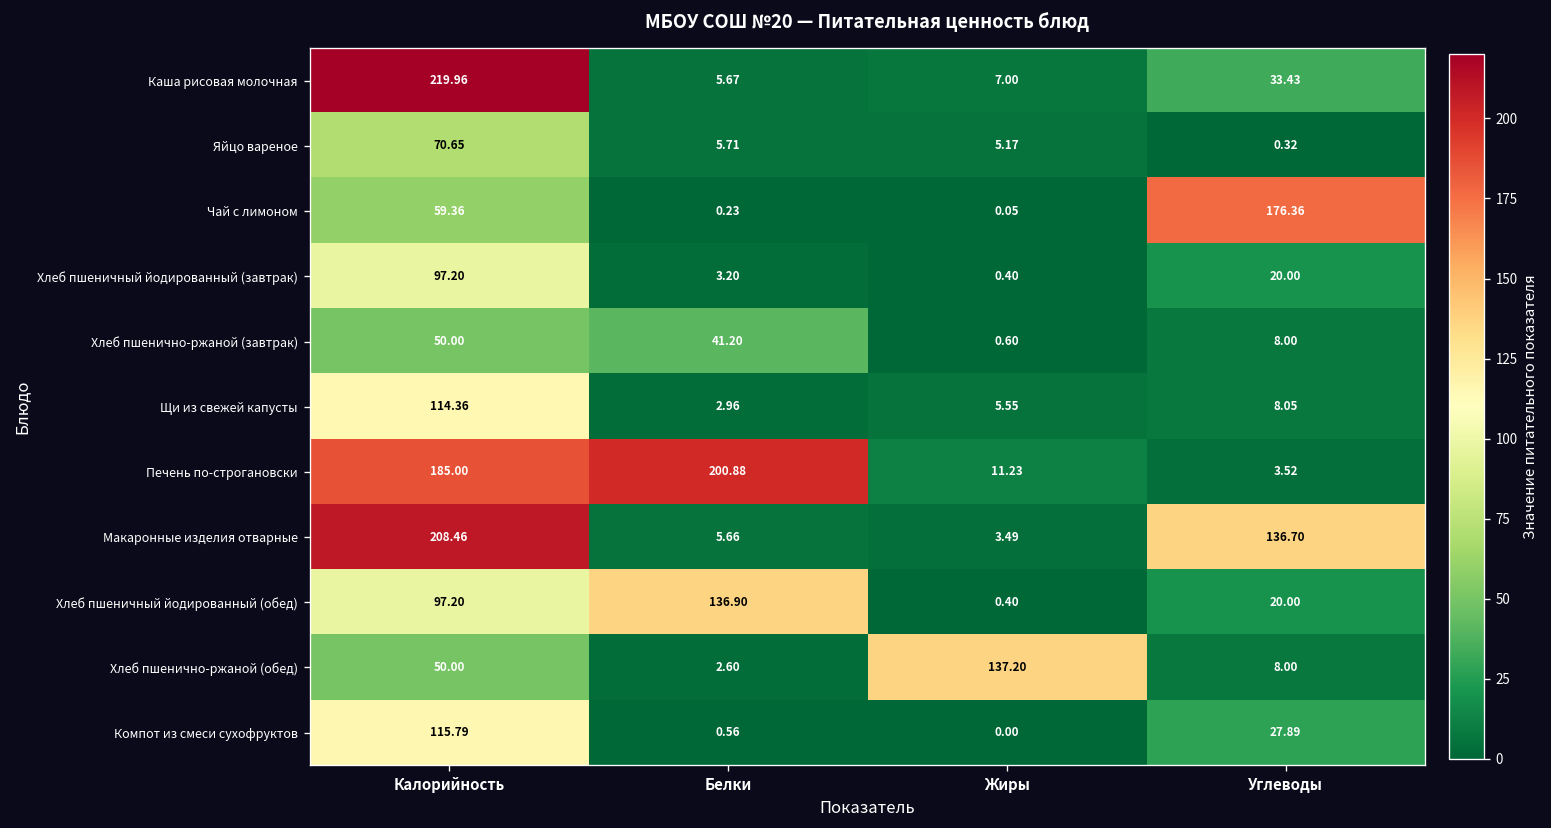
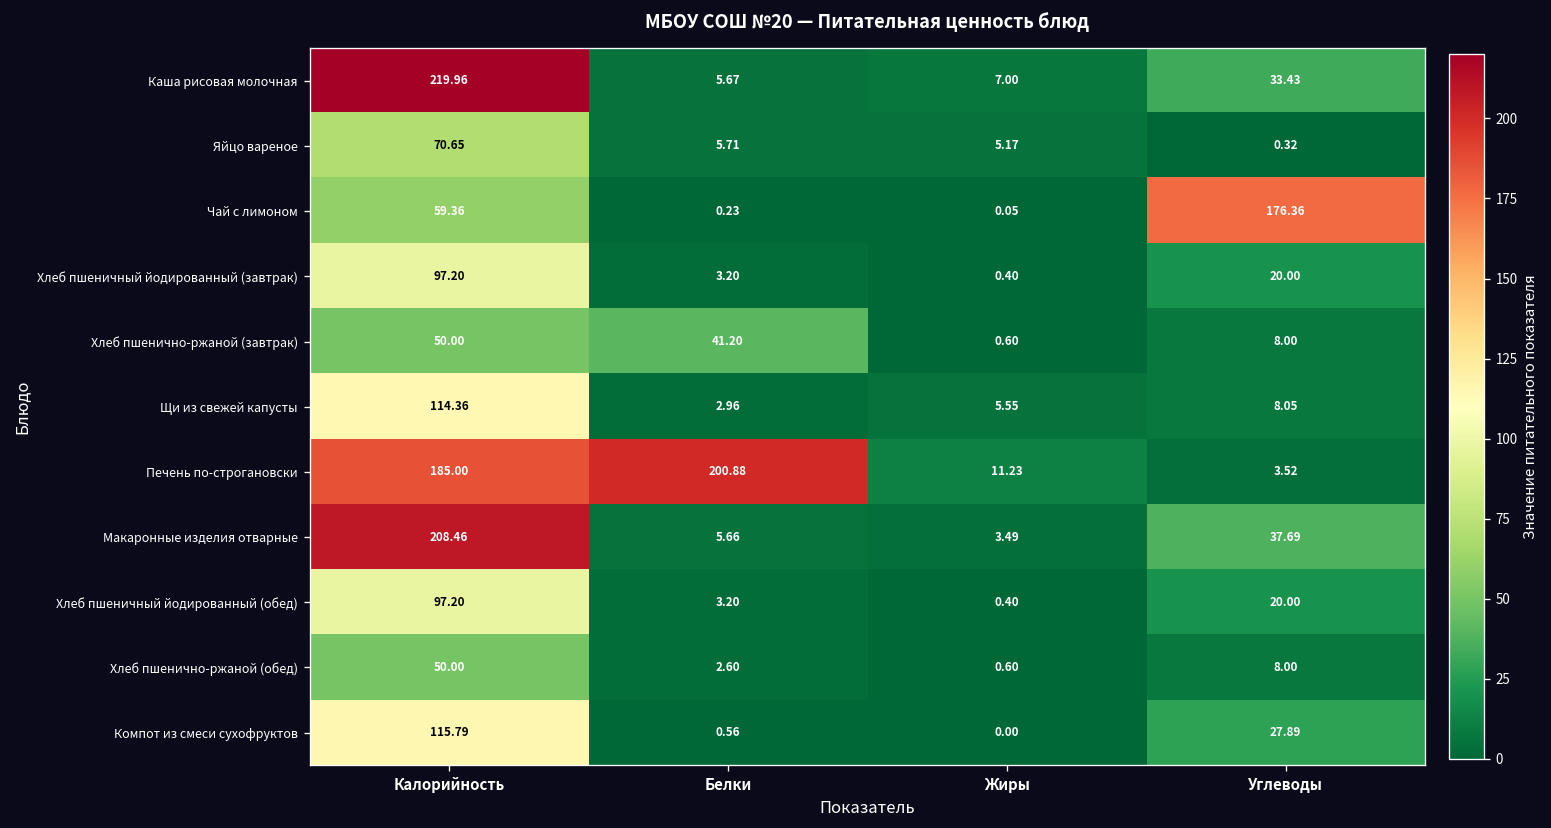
Макаронные изделия отварные, Углеводы: 136.70 -> 37.69
Хлеб пшеничный йодированный (обед), Белки: 136.90 -> 3.20
Хлеб пшенично-ржаной (обед), Жиры: 137.20 -> 0.60
